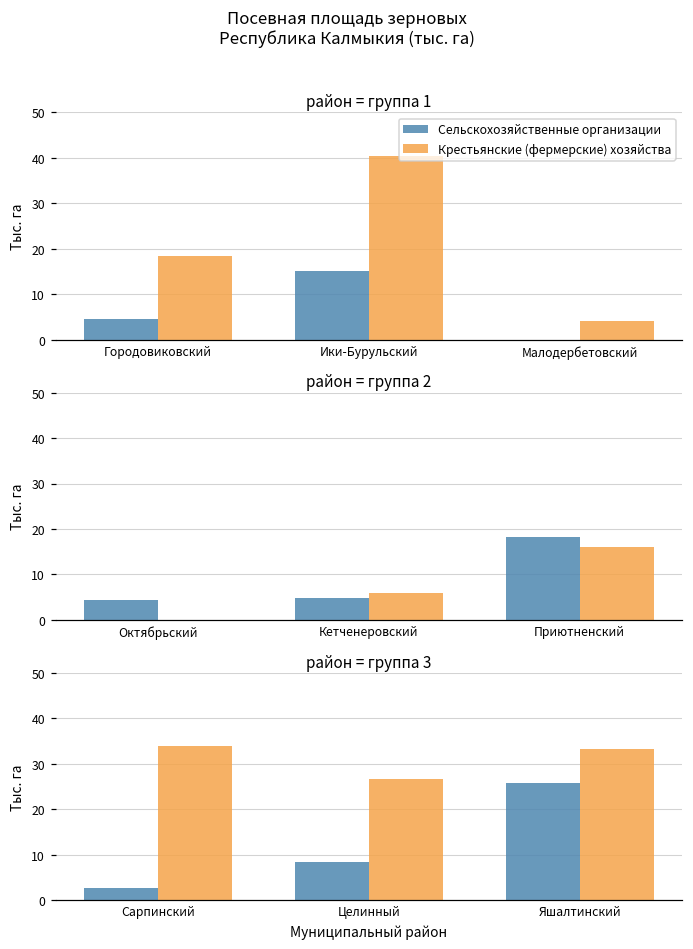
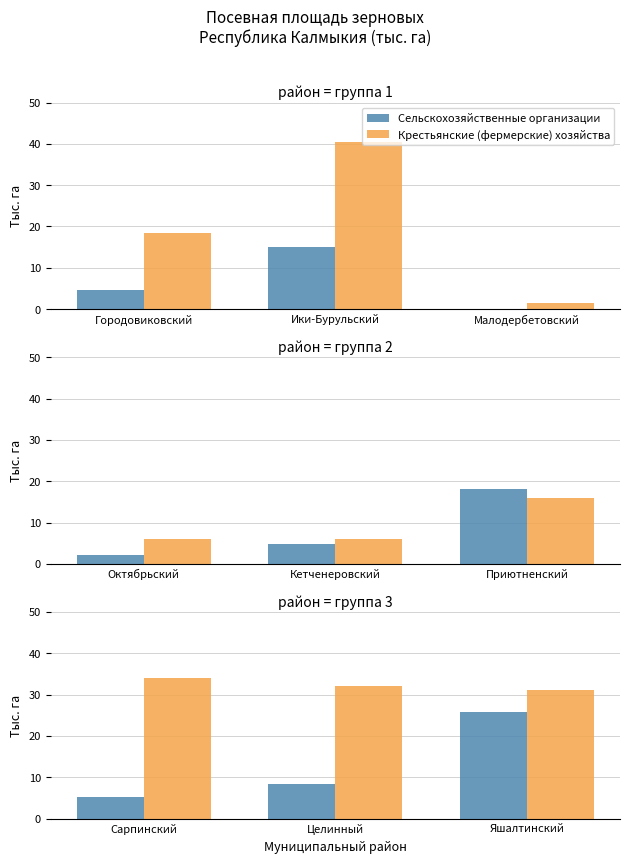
район = группа 1, Крестьянские (фермерские) хозяйства, Малодербетовский: 4 -> 2
район = группа 2, Сельскохозяйственные организации, Октябрьский: 4 -> 2
район = группа 2, Крестьянские (фермерские) хозяйства, Октябрьский: 0 -> 6
район = группа 3, Сельскохозяйственные организации, Сарпинский: 3 -> 5
район = группа 3, Крестьянские (фермерские) хозяйства, Целинный: 27 -> 32
район = группа 3, Крестьянские (фермерские) хозяйства, Яшалтинский: 33 -> 31
